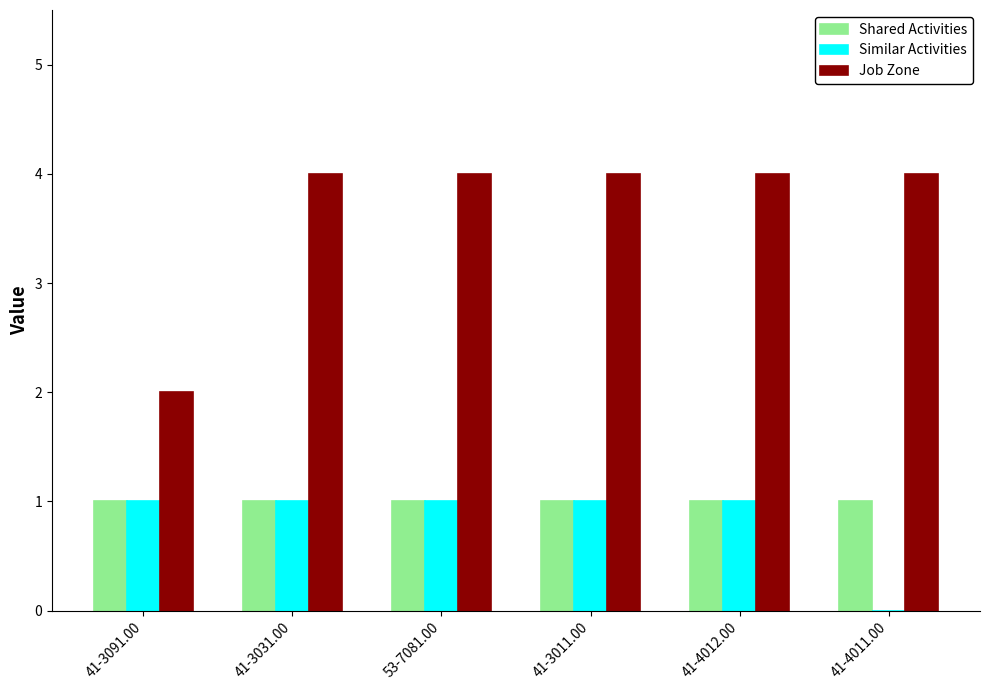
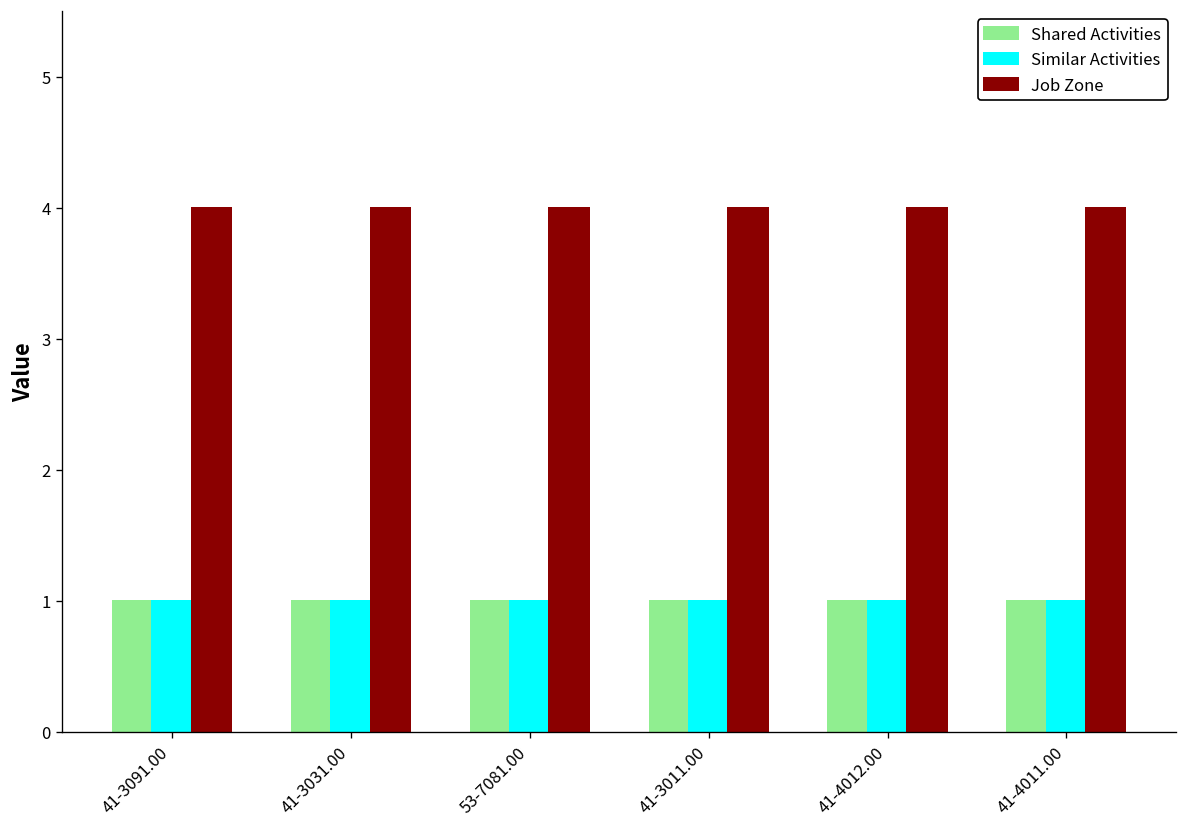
Job Zone, 41-3091.00: 2 -> 4
Similar Activities, 41-4011.00: 0 -> 1
